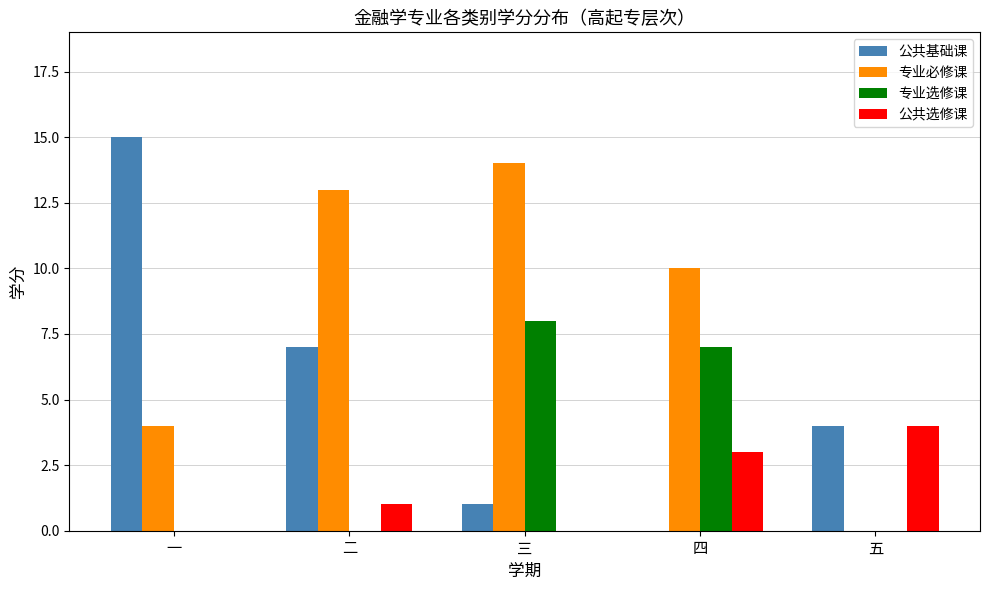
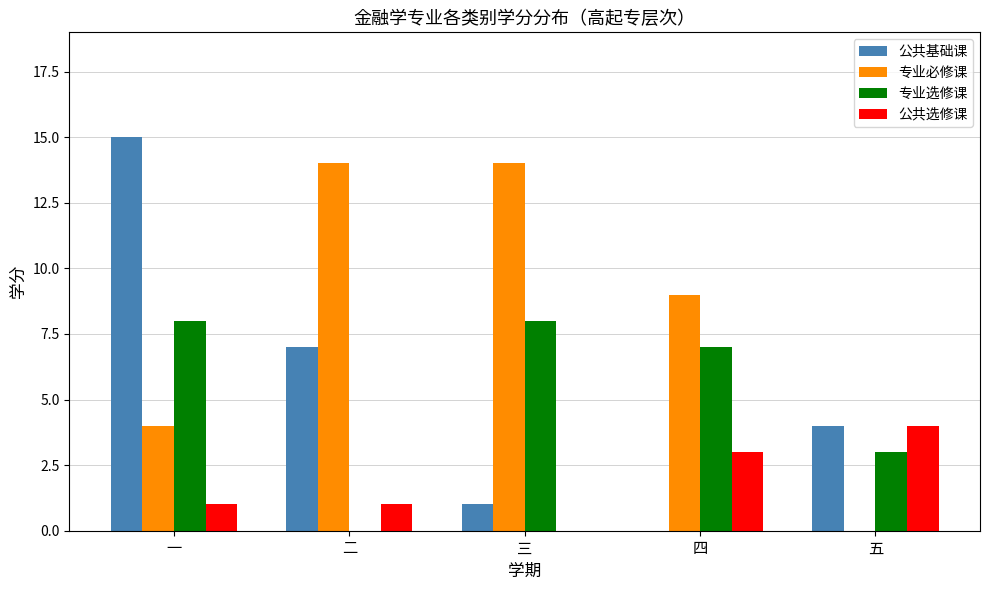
专业选修课, 一: 0 -> 8
公共选修课, 一: 0 -> 1
专业必修课, 二: 13 -> 14
专业必修课, 四: 10 -> 9
专业选修课, 五: 0 -> 3
